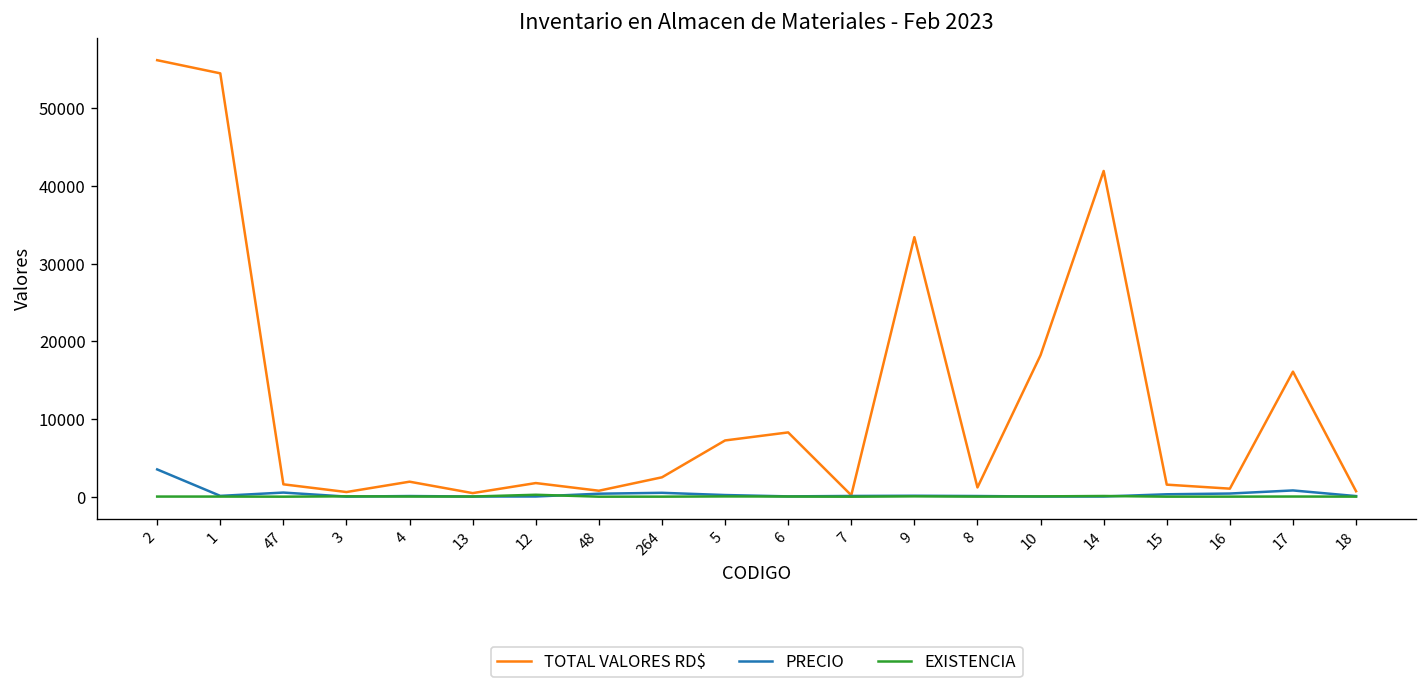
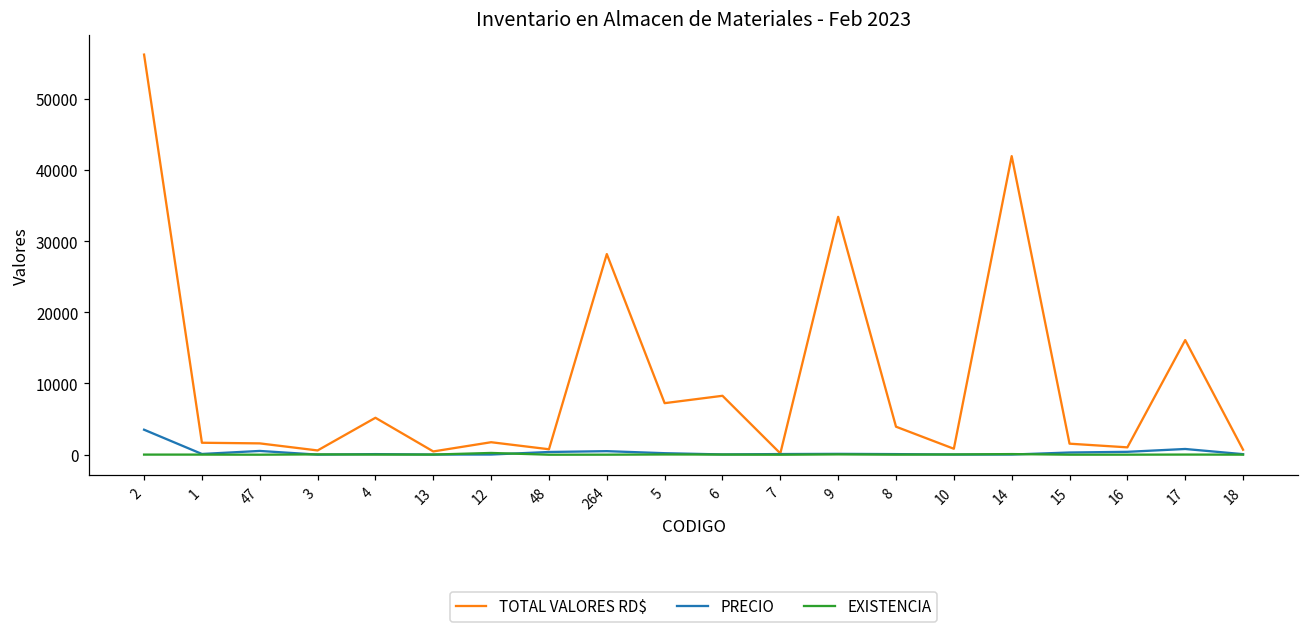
TOTAL VALORES RD$, 1: 54000 -> 2000
TOTAL VALORES RD$, 4: 2000 -> 5000
TOTAL VALORES RD$, 264: 2000 -> 28000
TOTAL VALORES RD$, 8: 1000 -> 4000
TOTAL VALORES RD$, 10: 18000 -> 1000
